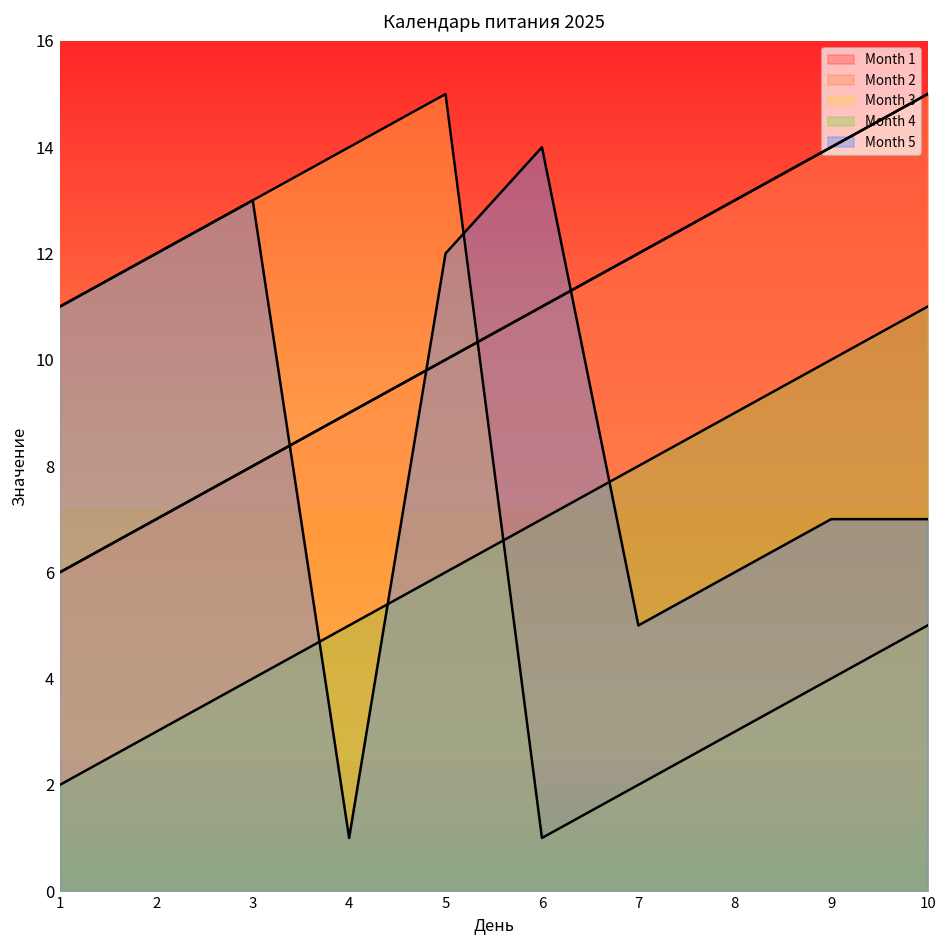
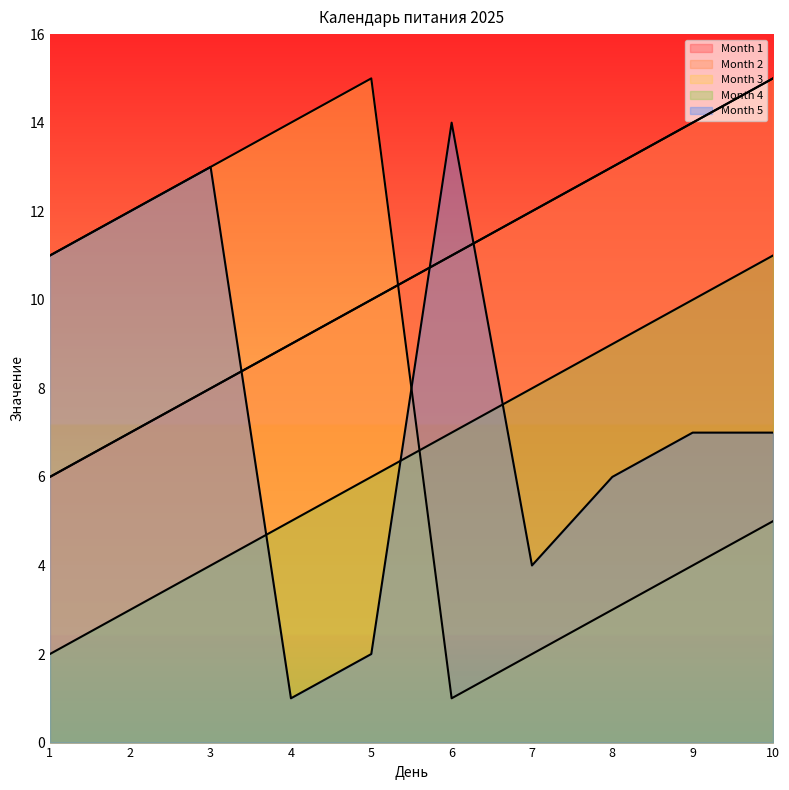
Month 5, 5: 12 -> 2
Month 5, 7: 5 -> 4
